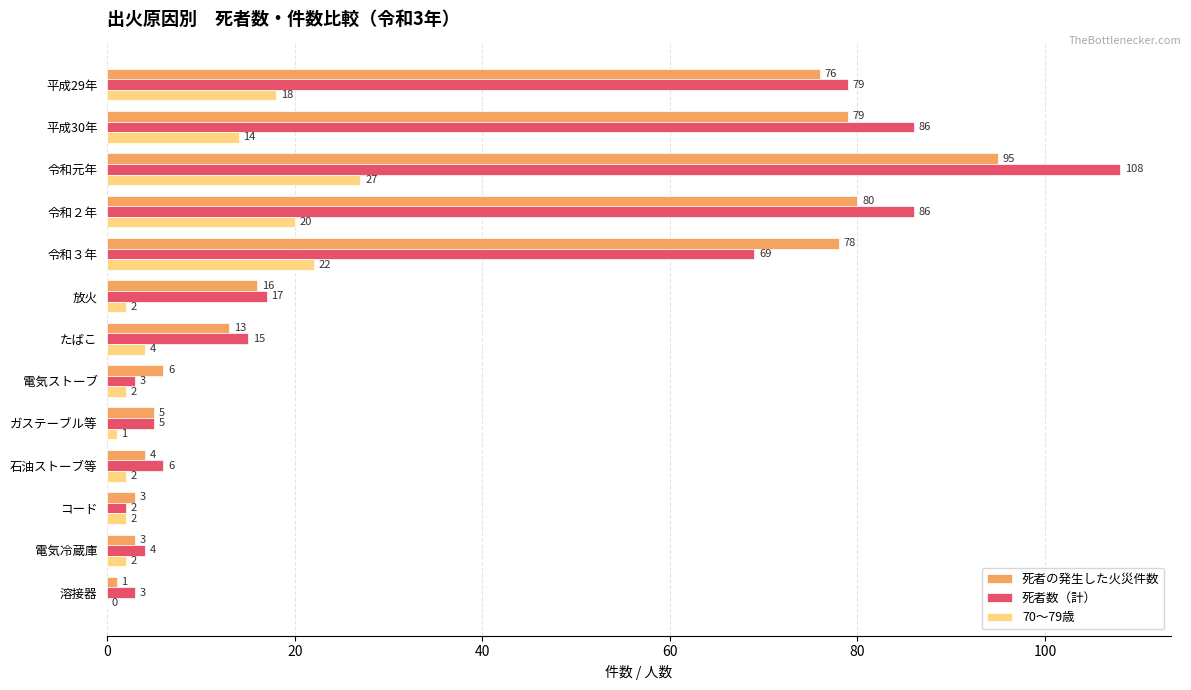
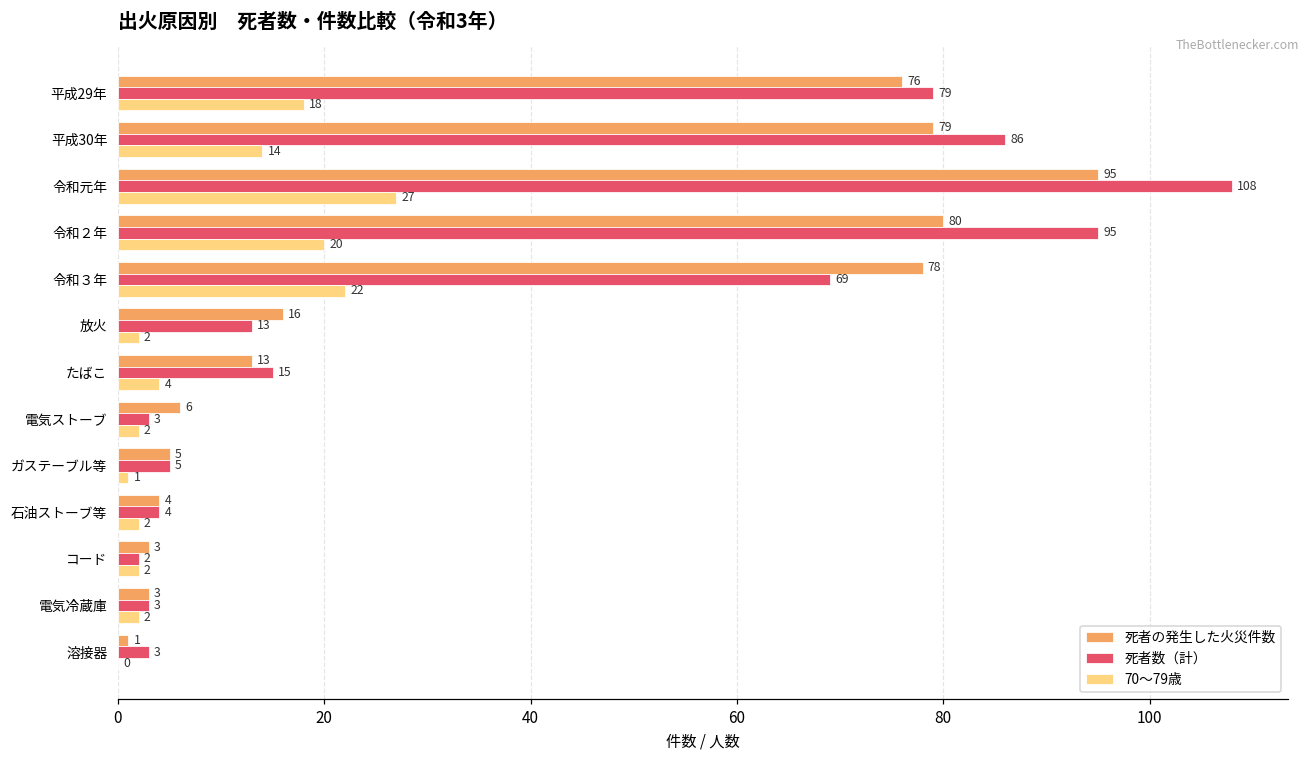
死者数（計）, 令和２年: 86 -> 95
死者数（計）, 放火: 17 -> 13
死者数（計）, 石油ストーブ等: 6 -> 4
死者数（計）, 電気冷蔵庫: 4 -> 3
